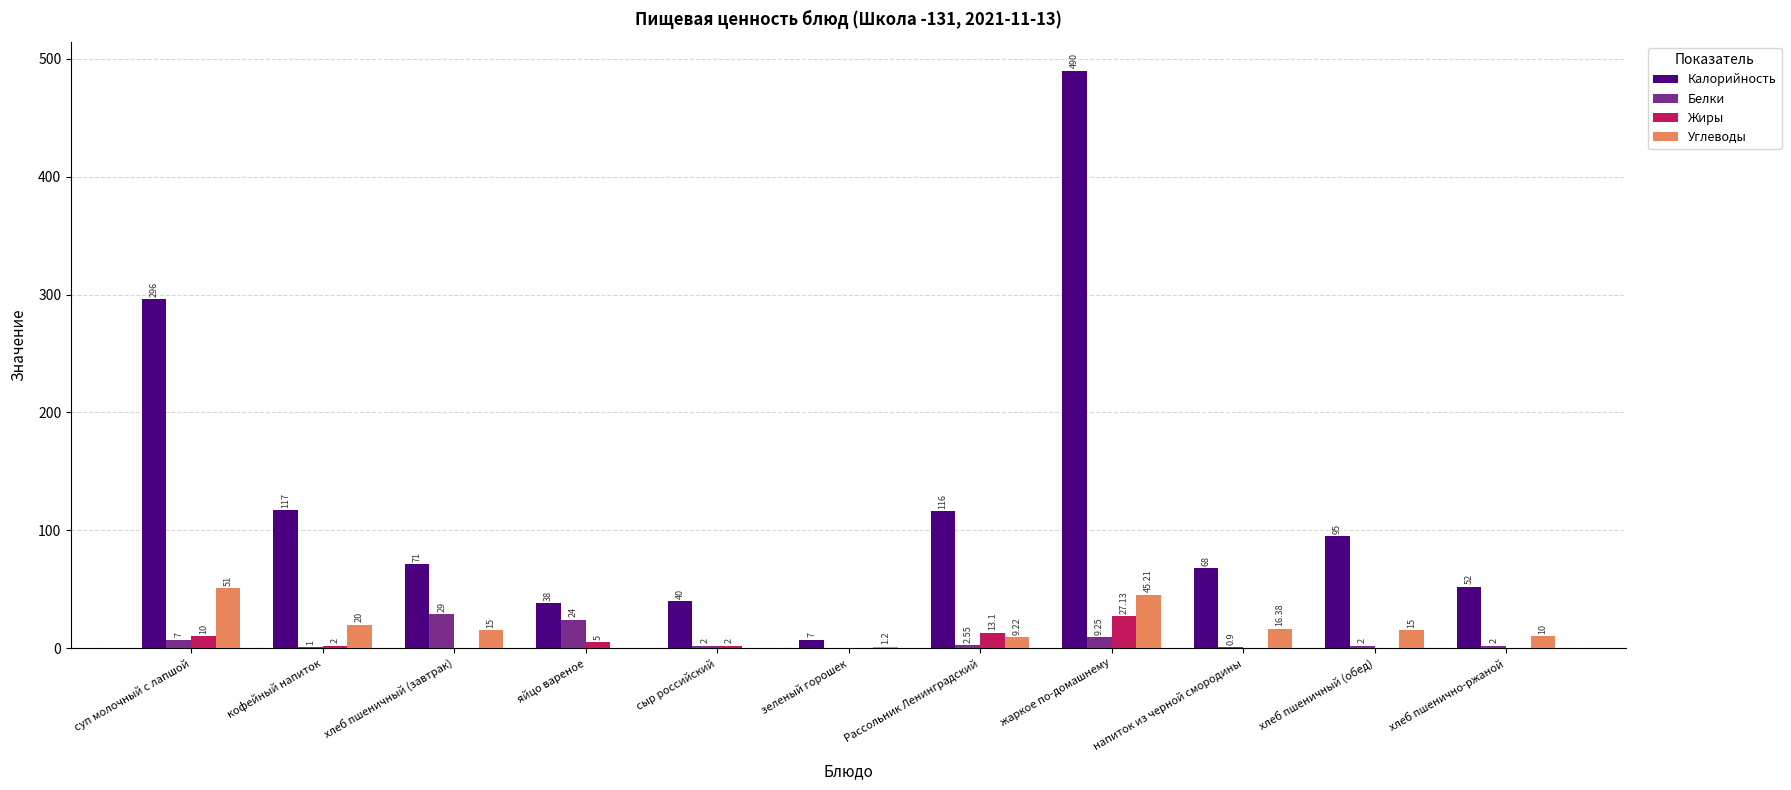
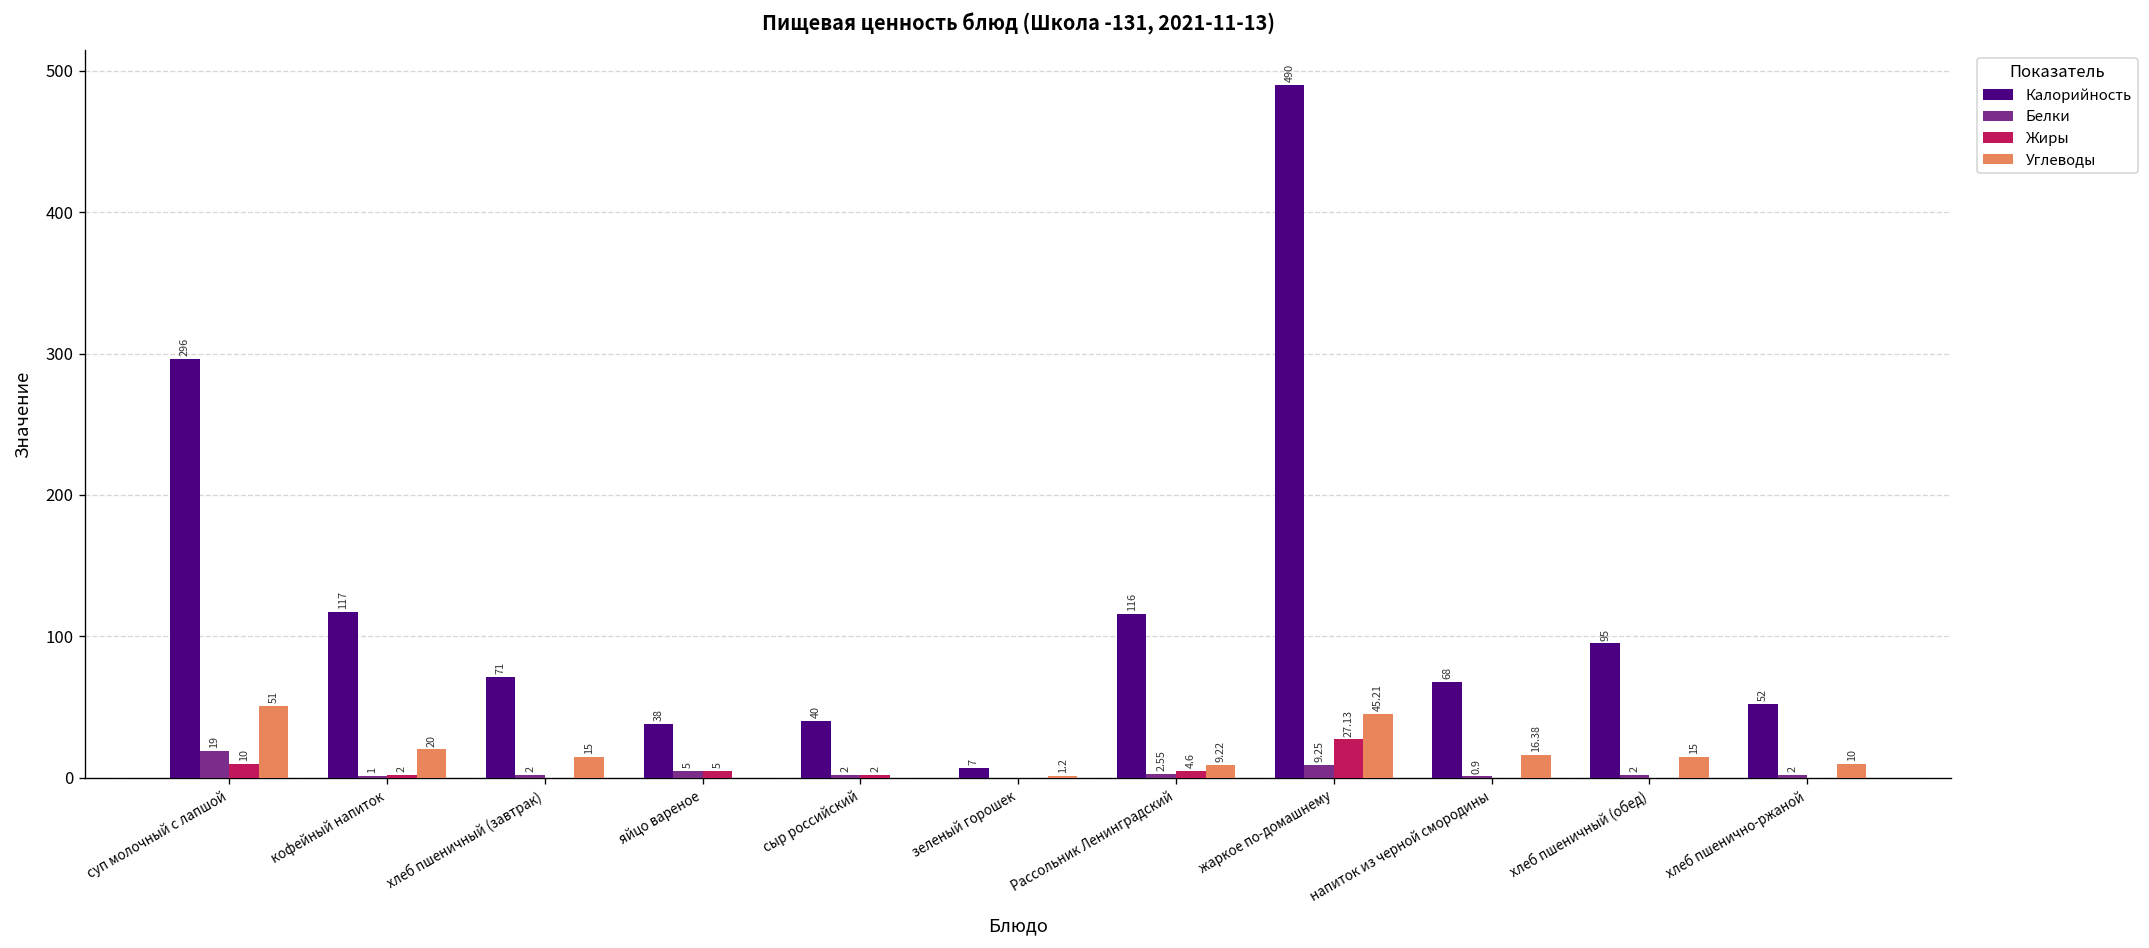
Белки, суп молочный с лапшой: 7 -> 19
Белки, хлеб пшеничный (завтрак): 29 -> 2
Белки, яйцо вареное: 24 -> 5
Жиры, Рассольник Ленинградский: 13.1 -> 4.6
